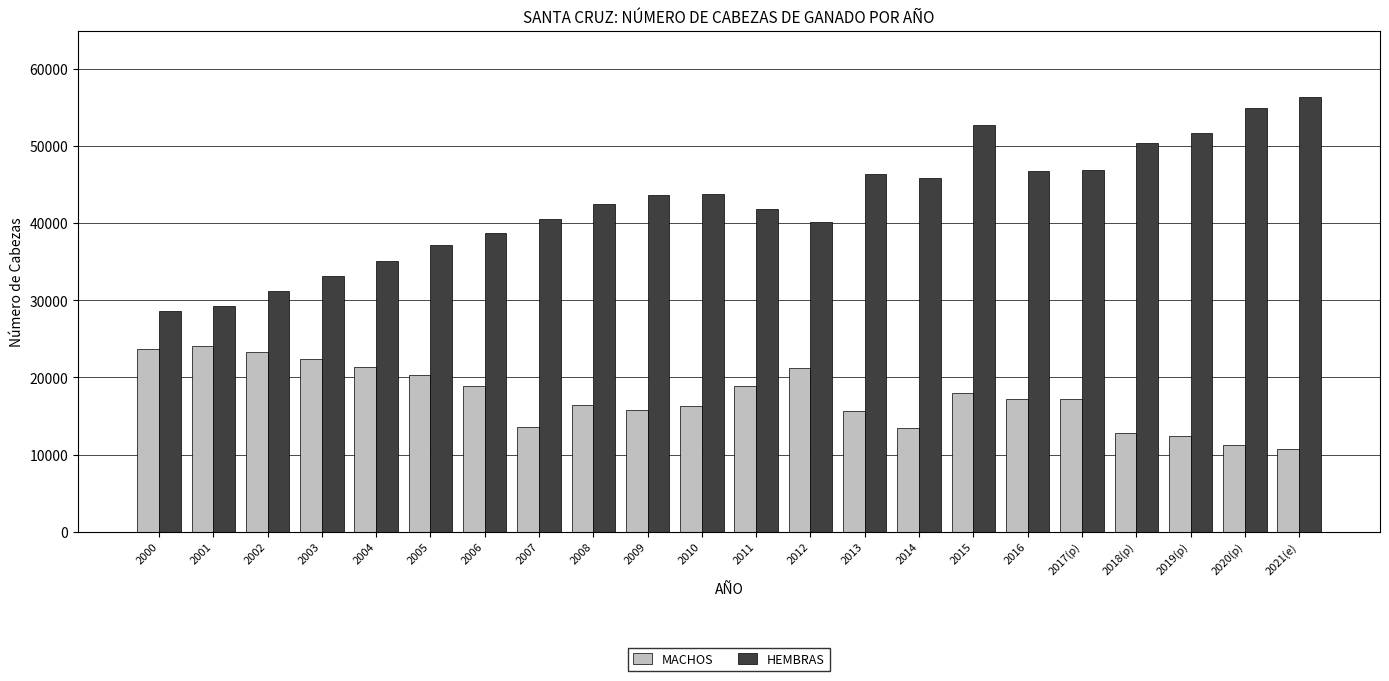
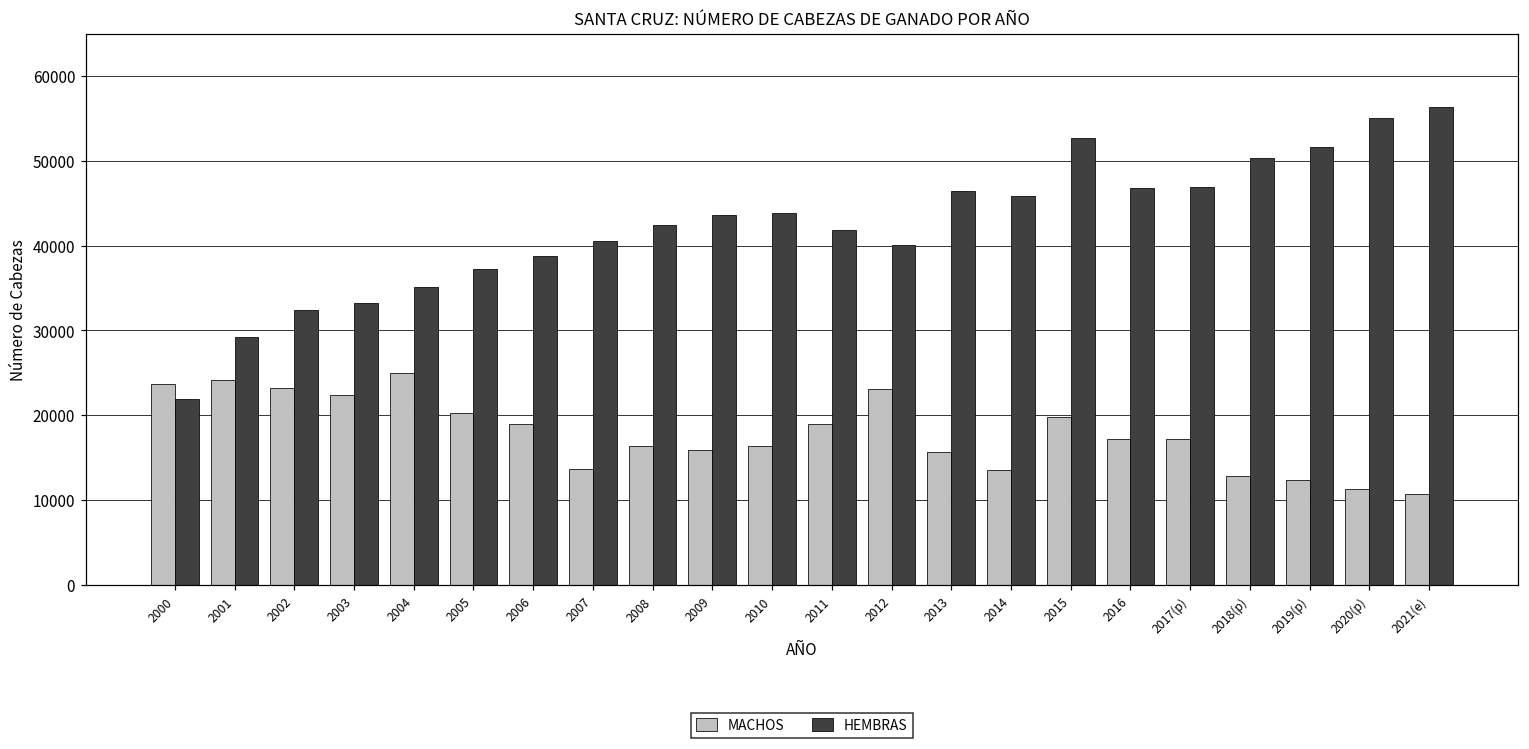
HEMBRAS, 2000: 29000 -> 22000
HEMBRAS, 2002: 31000 -> 32000
MACHOS, 2004: 21000 -> 25000
MACHOS, 2012: 21000 -> 23000
MACHOS, 2015: 18000 -> 20000
